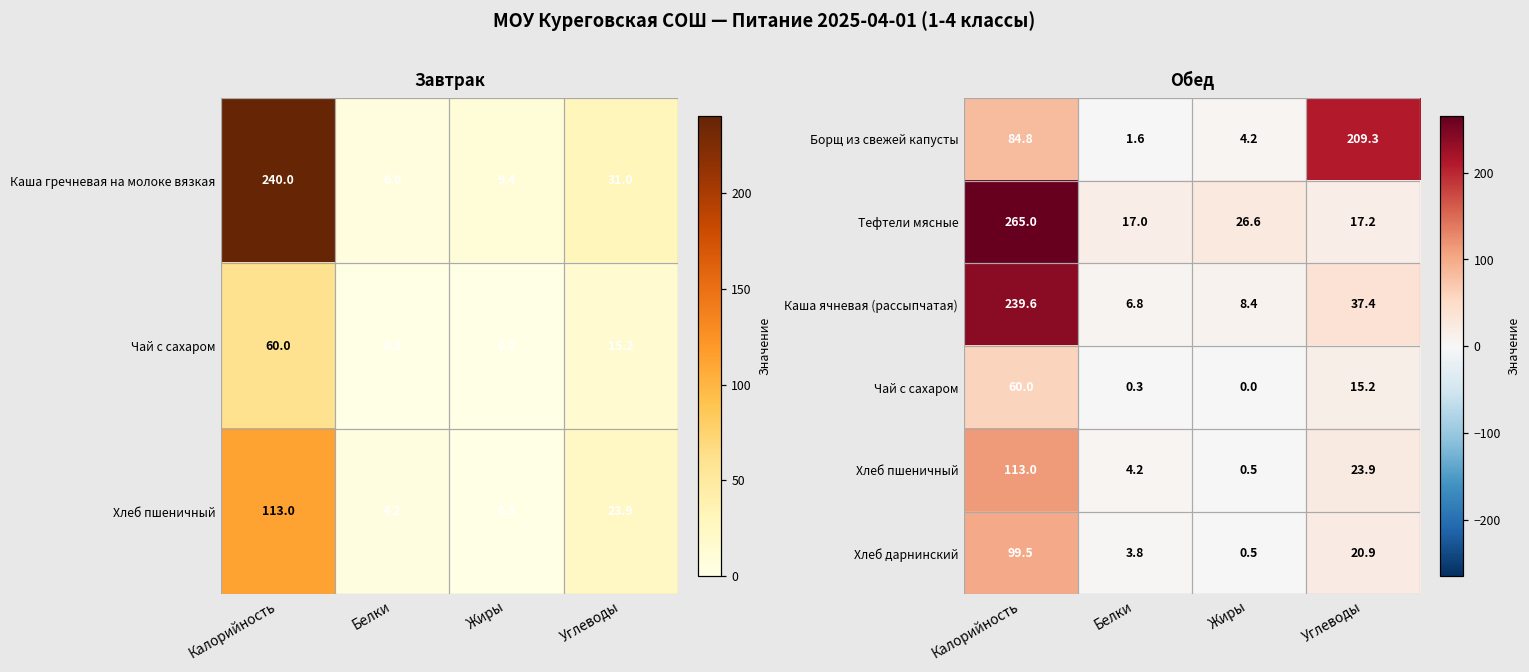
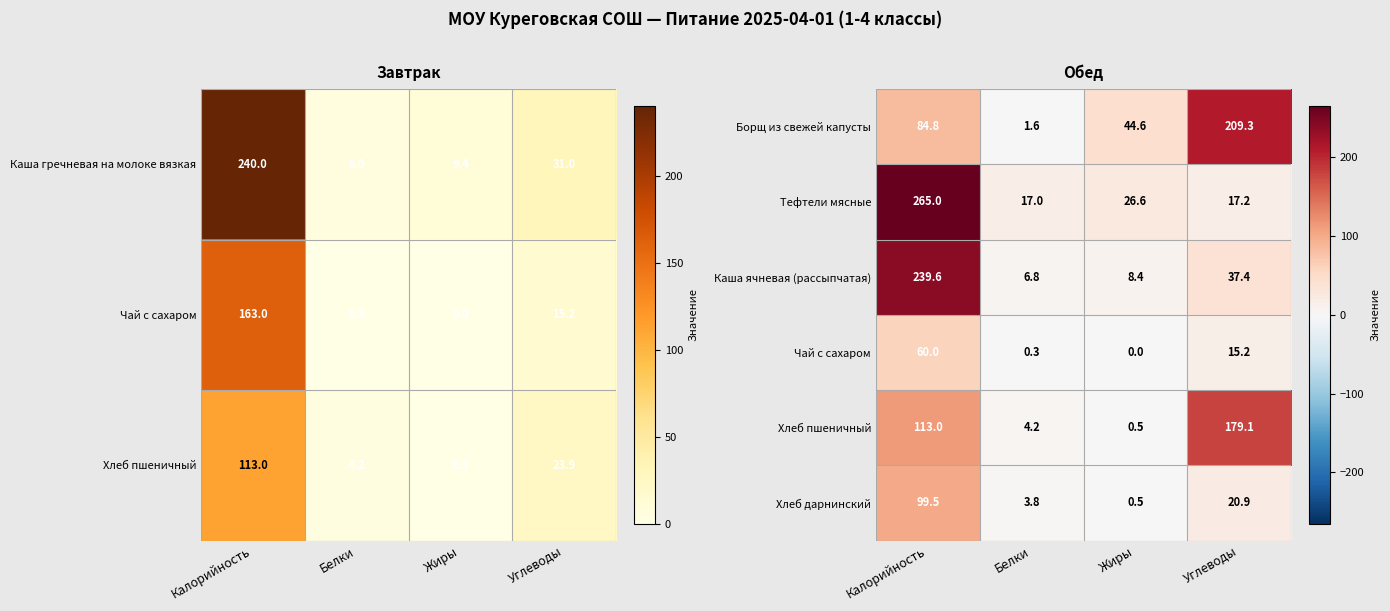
Завтрак, Чай с сахаром, Калорийность: 60.0 -> 163.0
Обед, Борщ из свежей капусты, Жиры: 4.2 -> 44.6
Обед, Хлеб пшеничный, Углеводы: 23.9 -> 179.1
